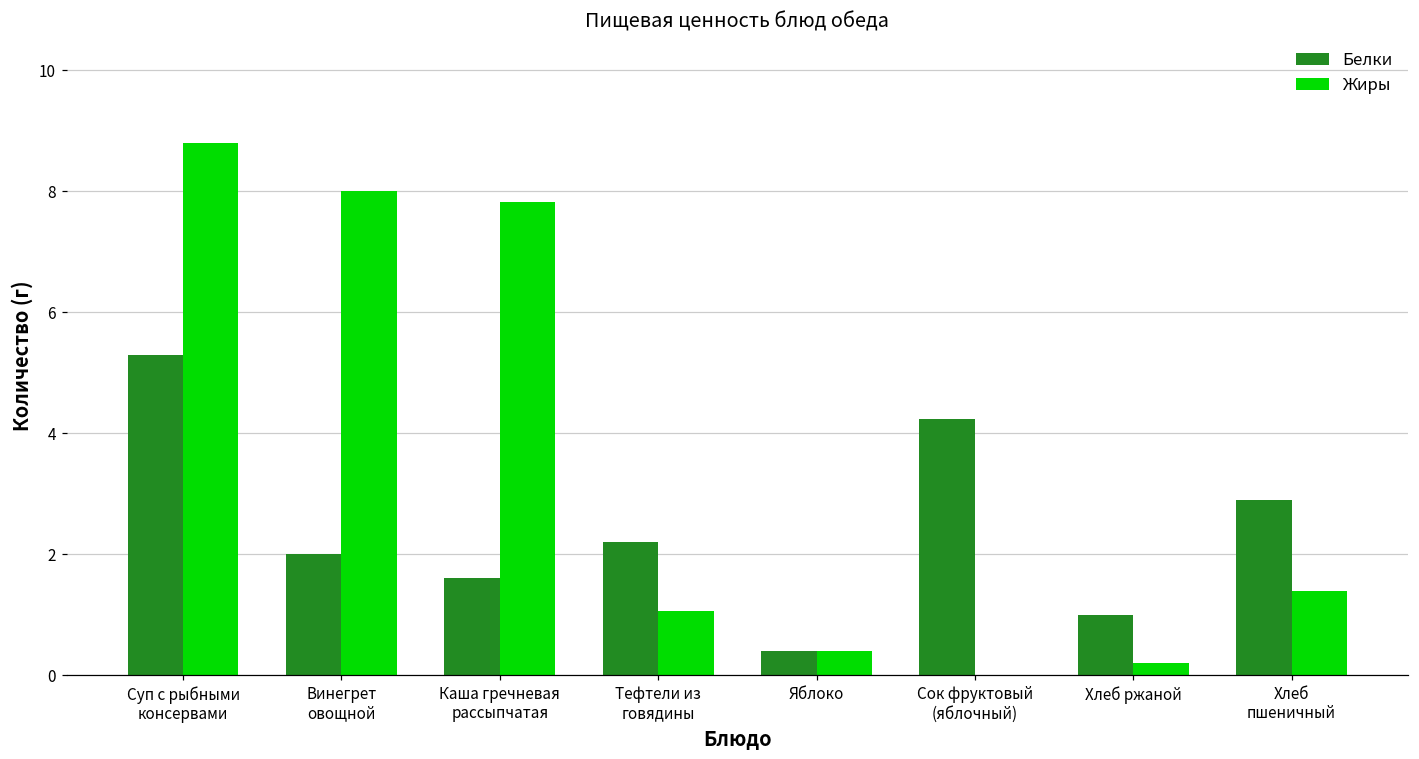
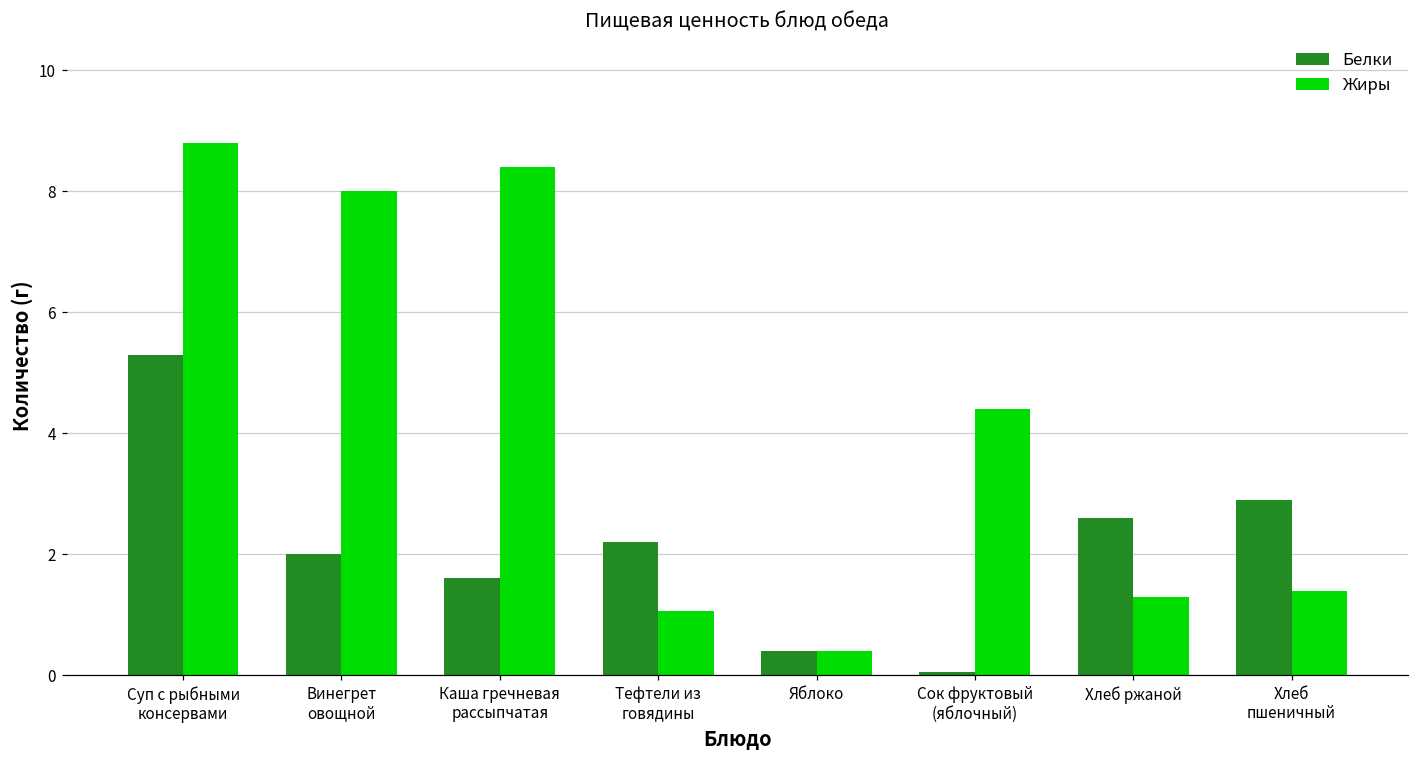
Жиры, Каша гречневая рассыпчатая: 7.8 -> 8.4
Белки, Сок фруктовый (яблочный): 4.2 -> 0.1
Жиры, Сок фруктовый (яблочный): 0.0 -> 4.4
Белки, Хлеб ржаной: 1.0 -> 2.6
Жиры, Хлеб ржаной: 0.2 -> 1.3
